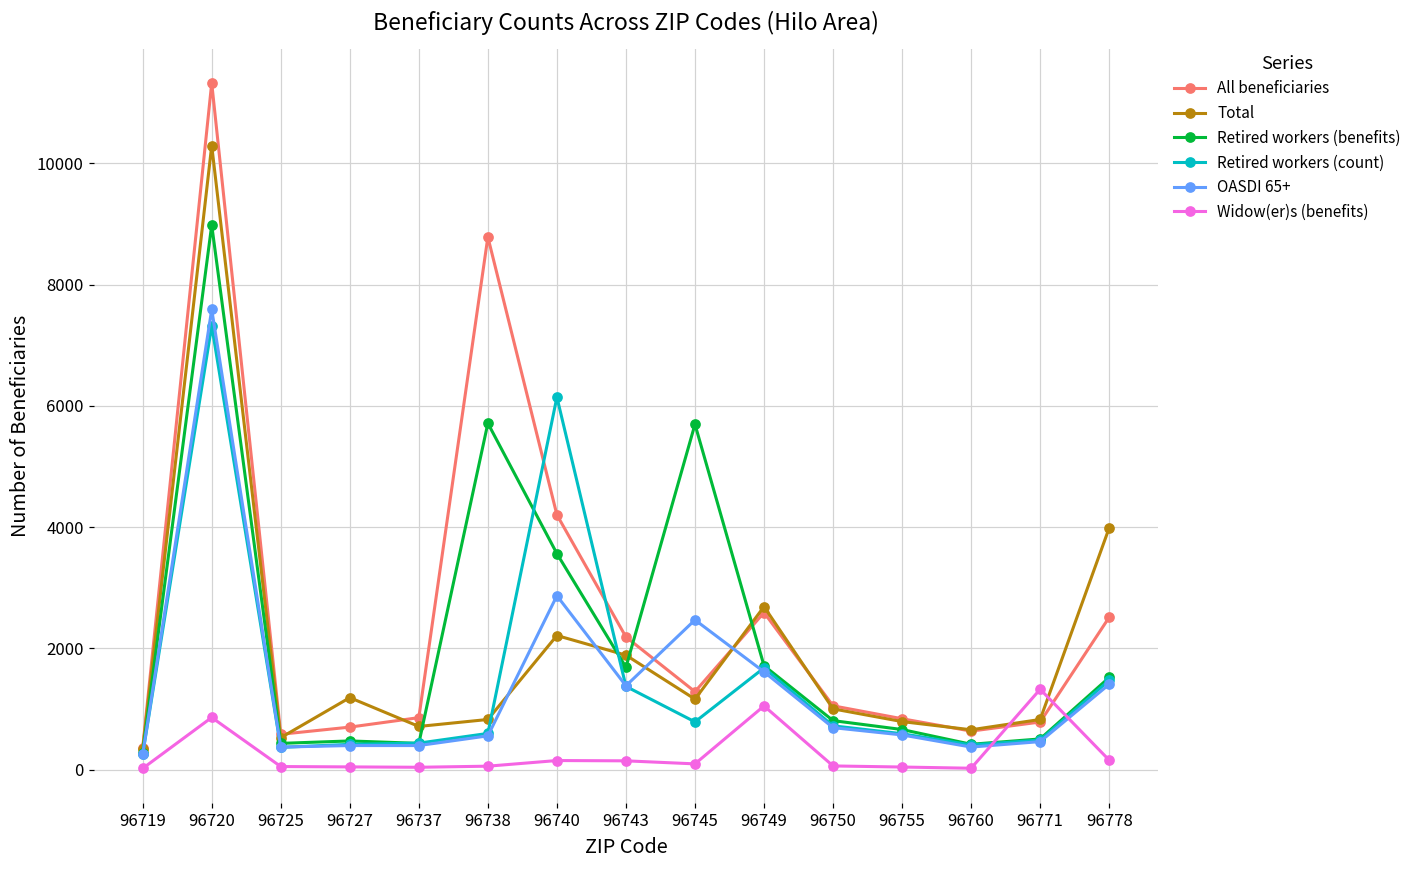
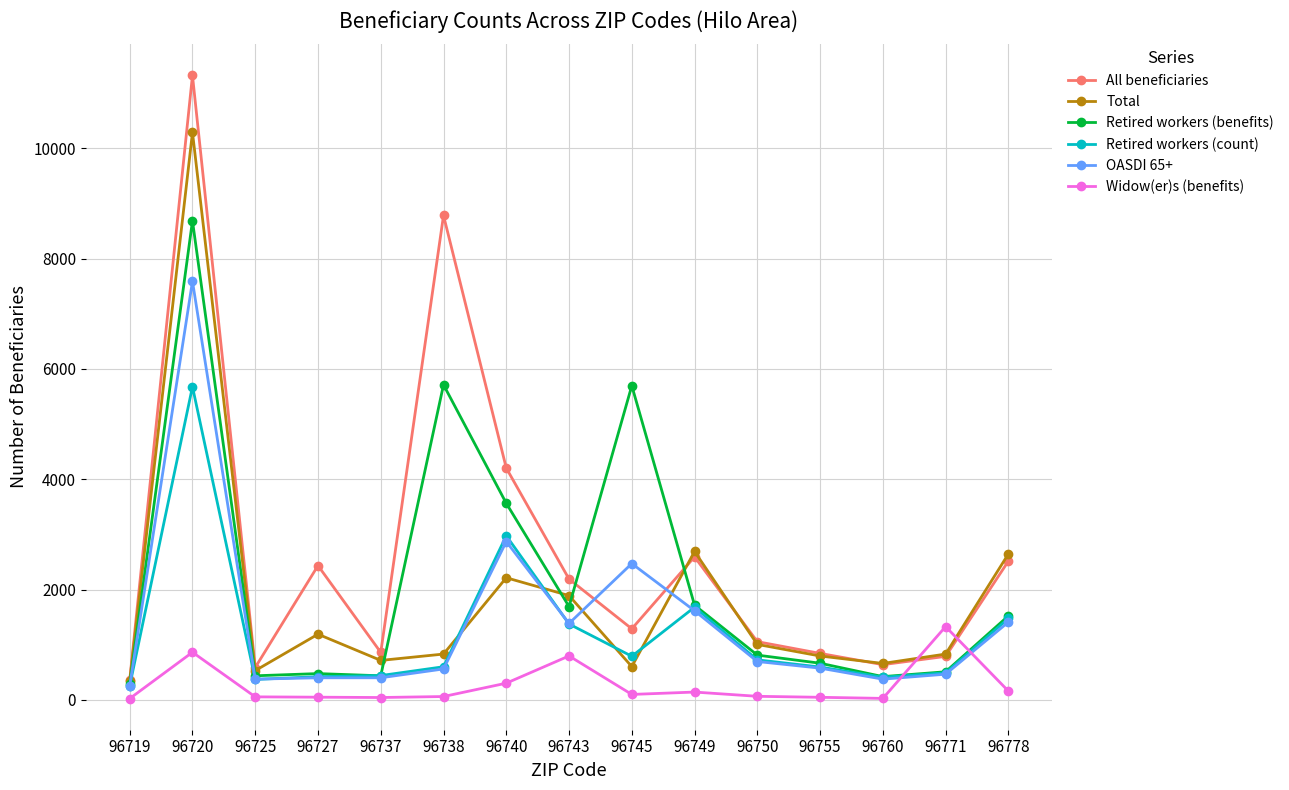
Retired workers (benefits), 96720: 9000 -> 8700
Retired workers (count), 96720: 7300 -> 5700
All beneficiaries, 96727: 700 -> 2400
Retired workers (count), 96740: 6100 -> 3000
Widow(er)s (benefits), 96740: 200 -> 300
Widow(er)s (benefits), 96743: 100 -> 800
Total, 96745: 1200 -> 600
Widow(er)s (benefits), 96749: 1100 -> 100
Total, 96778: 4000 -> 2600
